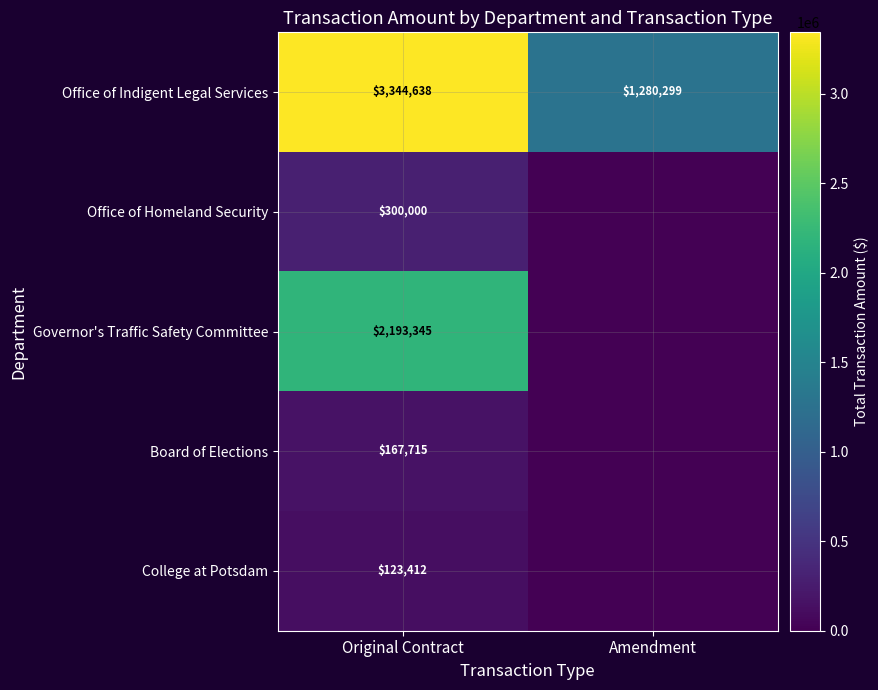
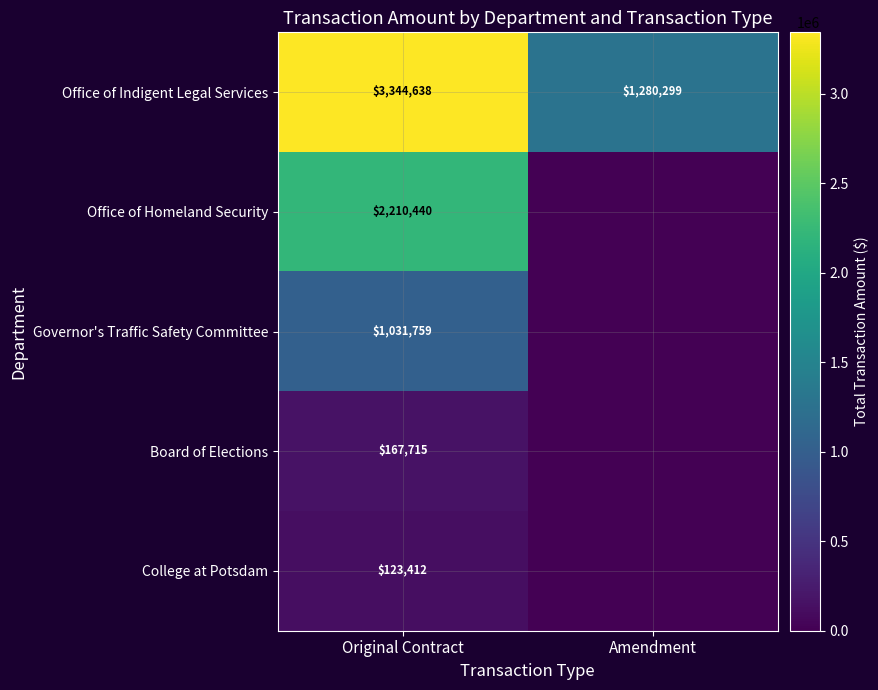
Office of Homeland Security, Original Contract: $300,000 -> $2,210,440
Governor's Traffic Safety Committee, Original Contract: $2,193,345 -> $1,031,759
